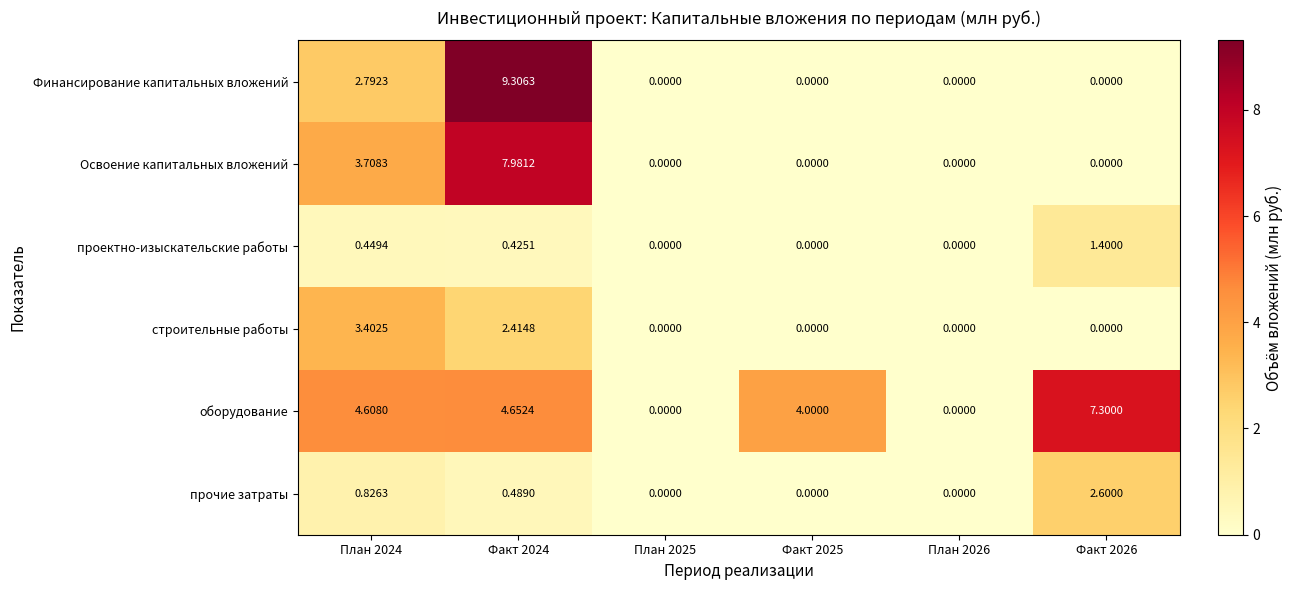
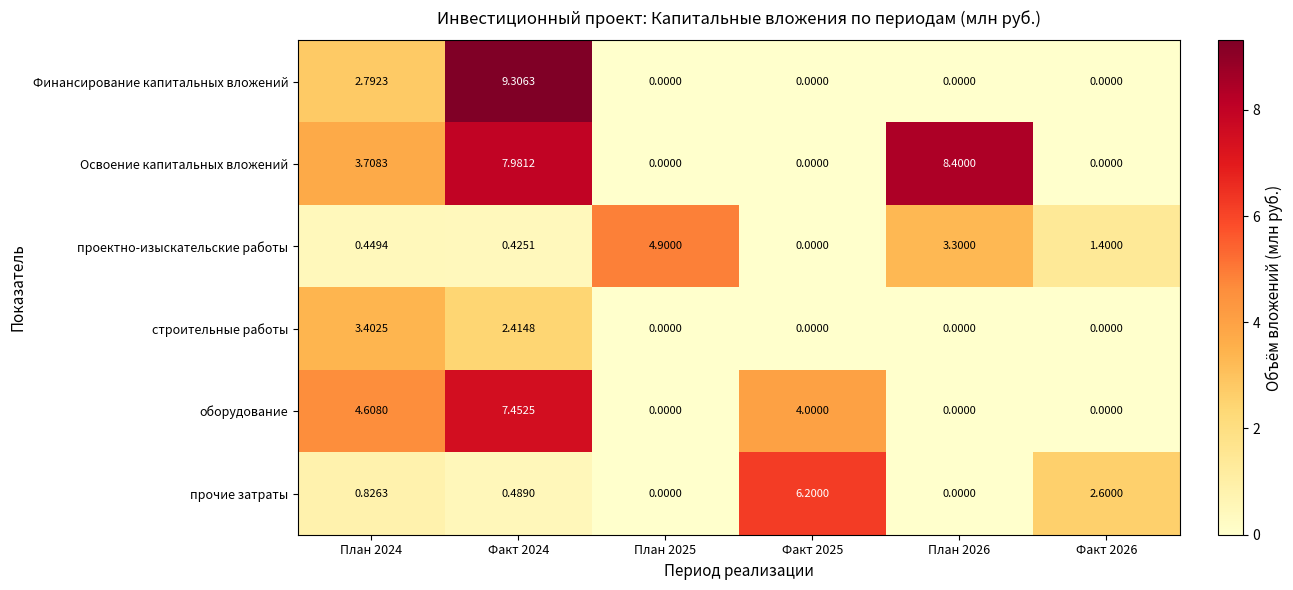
Освоение капитальных вложений, План 2026: 0.0000 -> 8.4000
проектно-изыскательские работы, План 2025: 0.0000 -> 4.9000
проектно-изыскательские работы, План 2026: 0.0000 -> 3.3000
оборудование, Факт 2024: 4.6524 -> 7.4525
оборудование, Факт 2026: 7.3000 -> 0.0000
прочие затраты, Факт 2025: 0.0000 -> 6.2000
